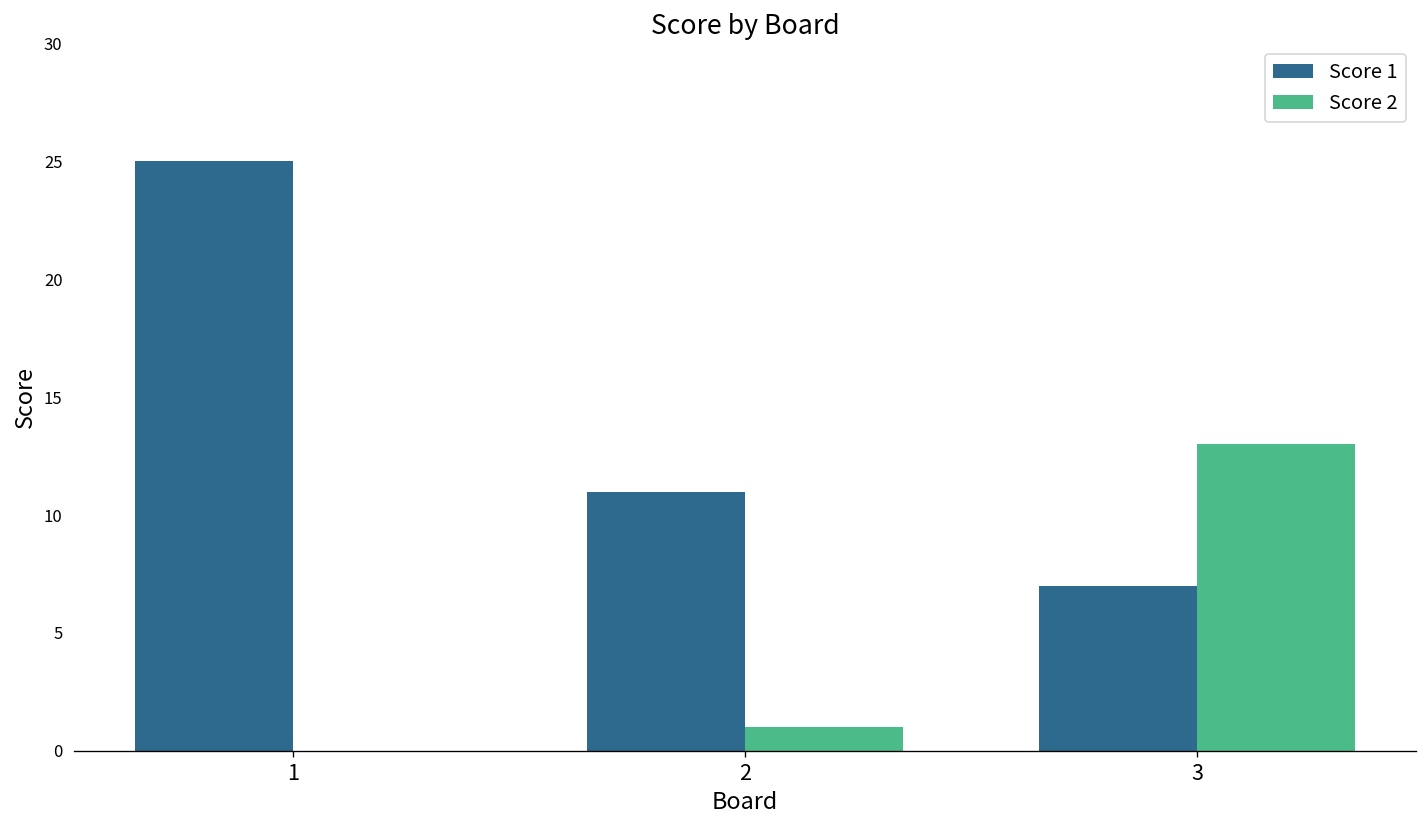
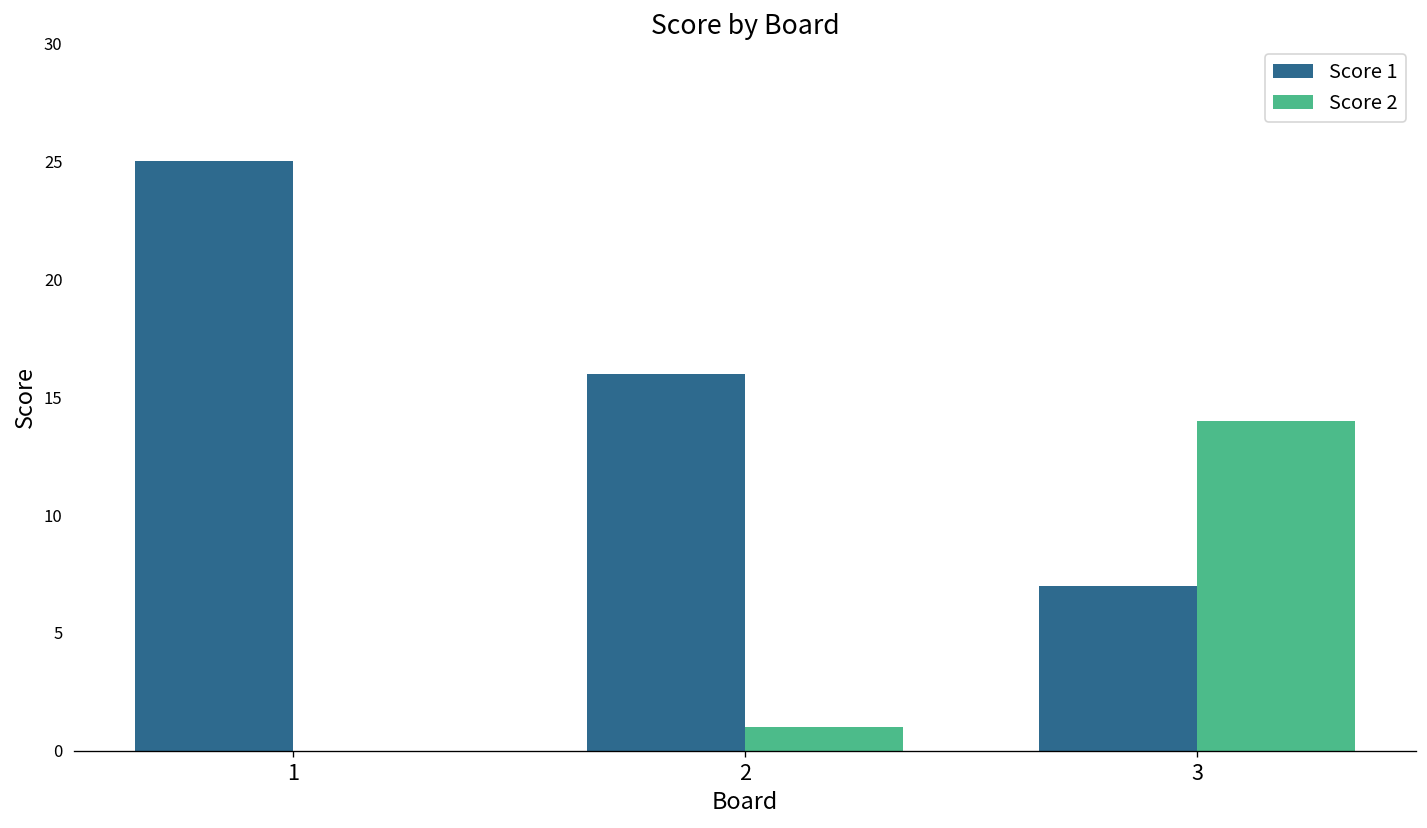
Score 1, 2: 11 -> 16
Score 2, 3: 13 -> 14
